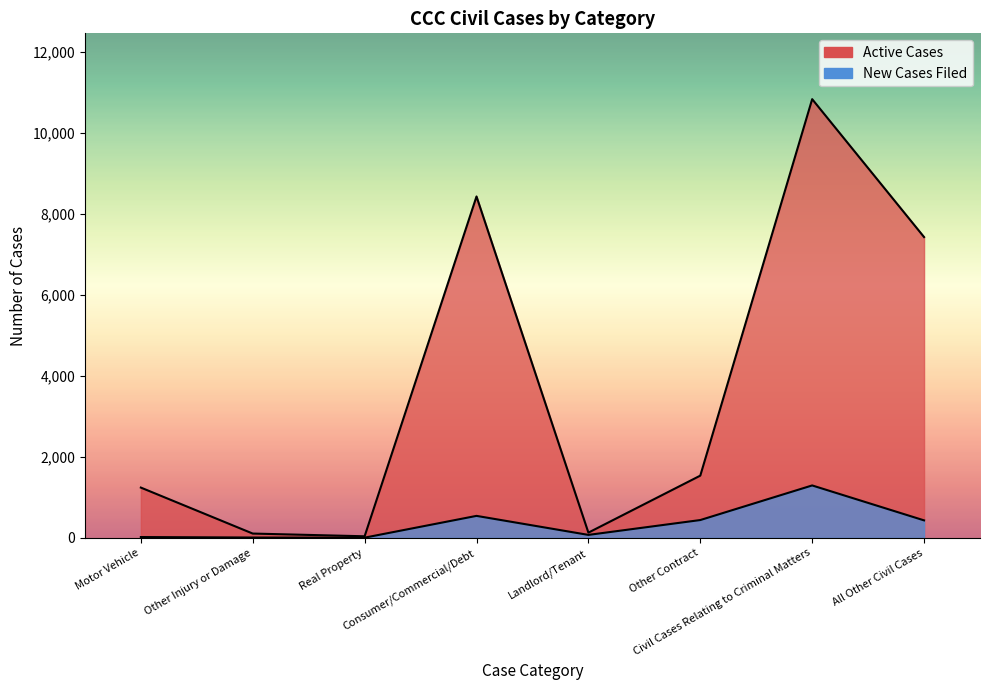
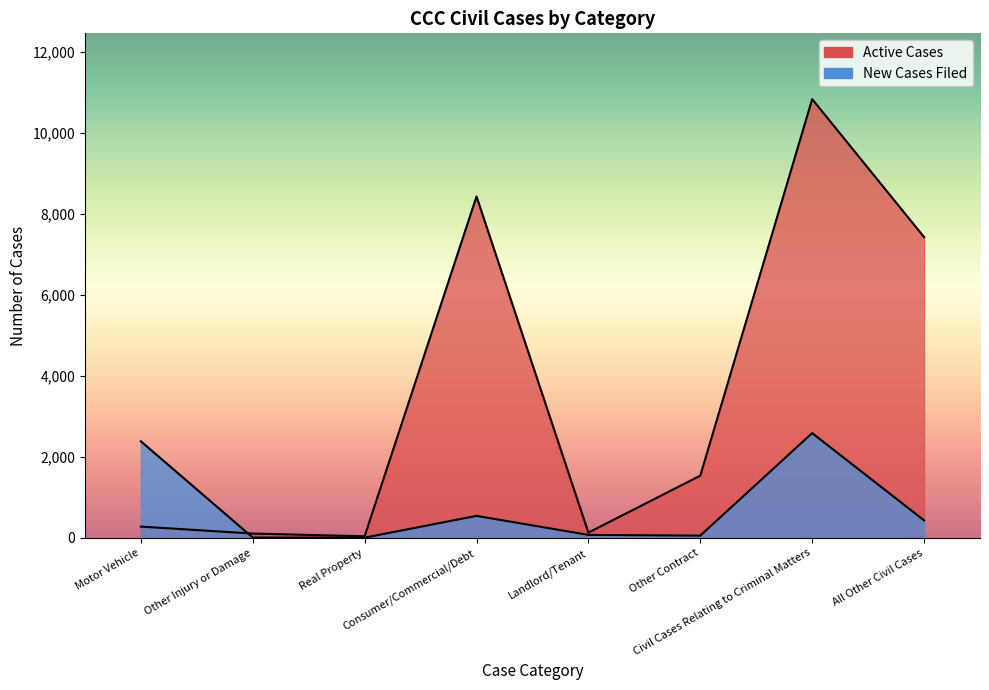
Active Cases, Motor Vehicle: 1,200 -> 300
New Cases Filed, Motor Vehicle: 0 -> 2,400
New Cases Filed, Other Contract: 400 -> 100
New Cases Filed, Civil Cases Relating to Criminal Matters: 1,300 -> 2,600
